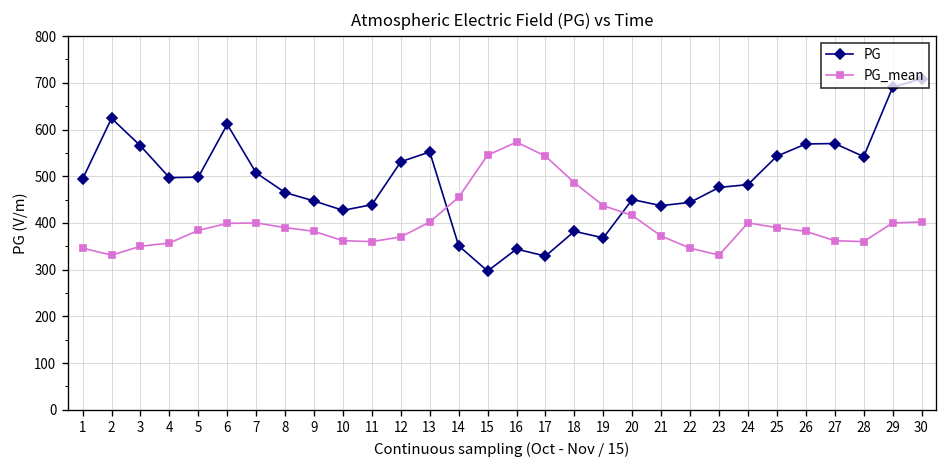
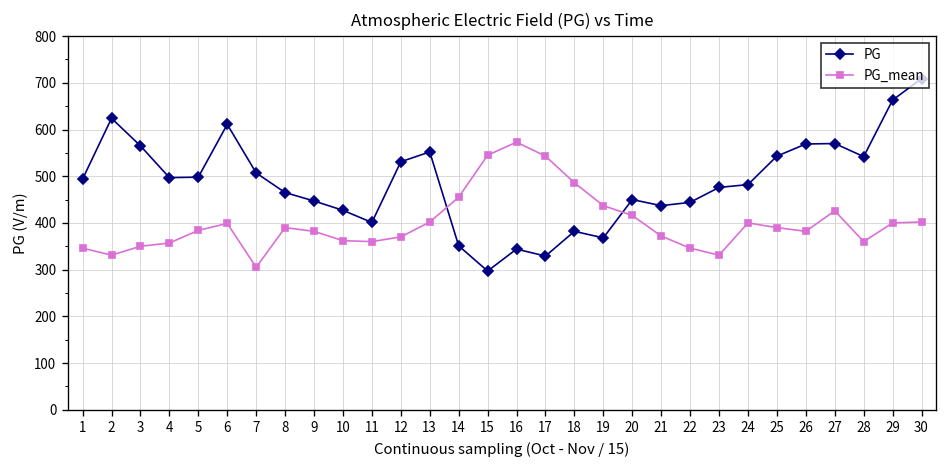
PG_mean, 7: 400 -> 310
PG, 11: 440 -> 400
PG_mean, 27: 360 -> 430
PG, 29: 690 -> 660
